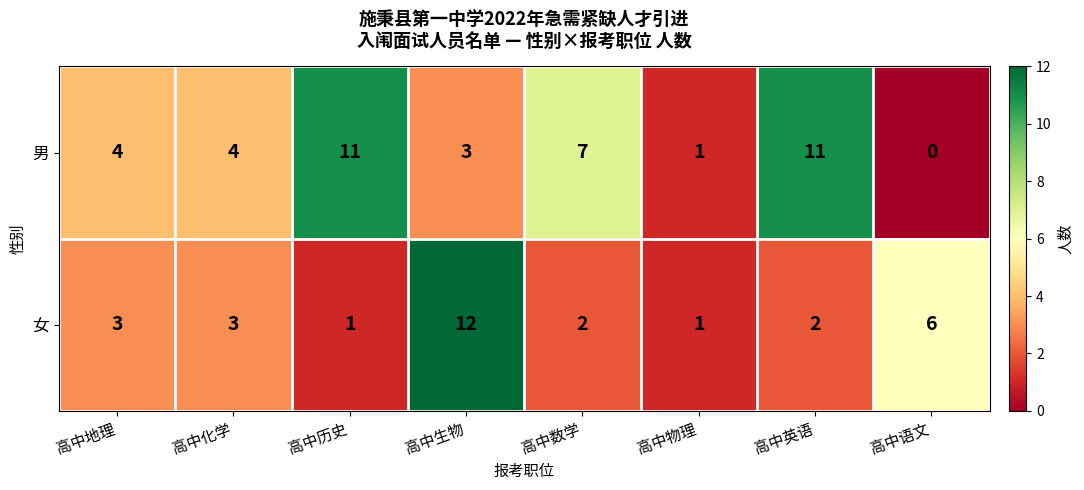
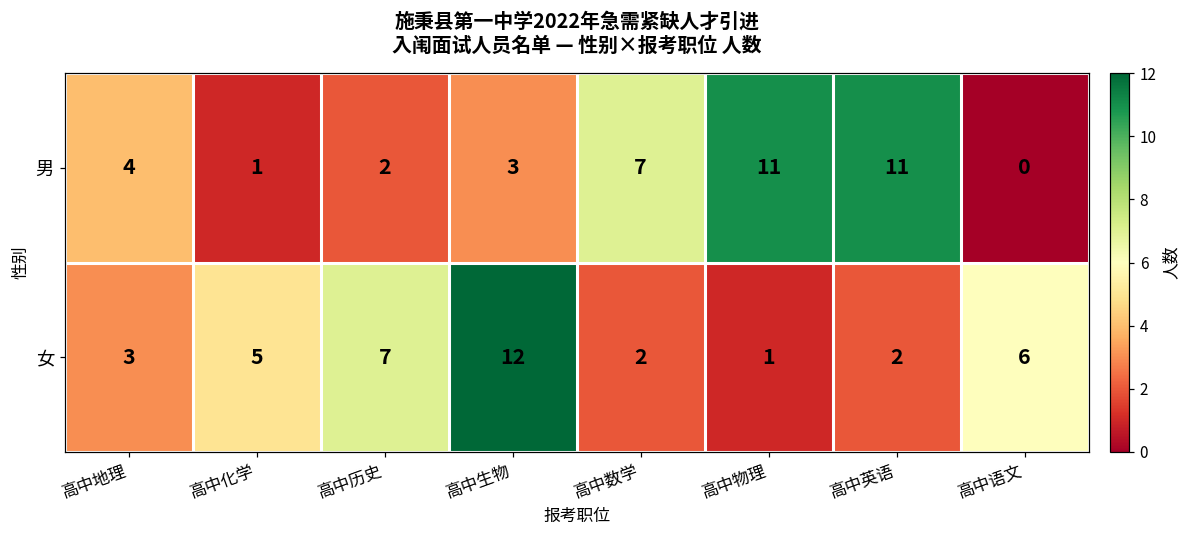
男, 高中化学: 4 -> 1
男, 高中历史: 11 -> 2
男, 高中物理: 1 -> 11
女, 高中化学: 3 -> 5
女, 高中历史: 1 -> 7
